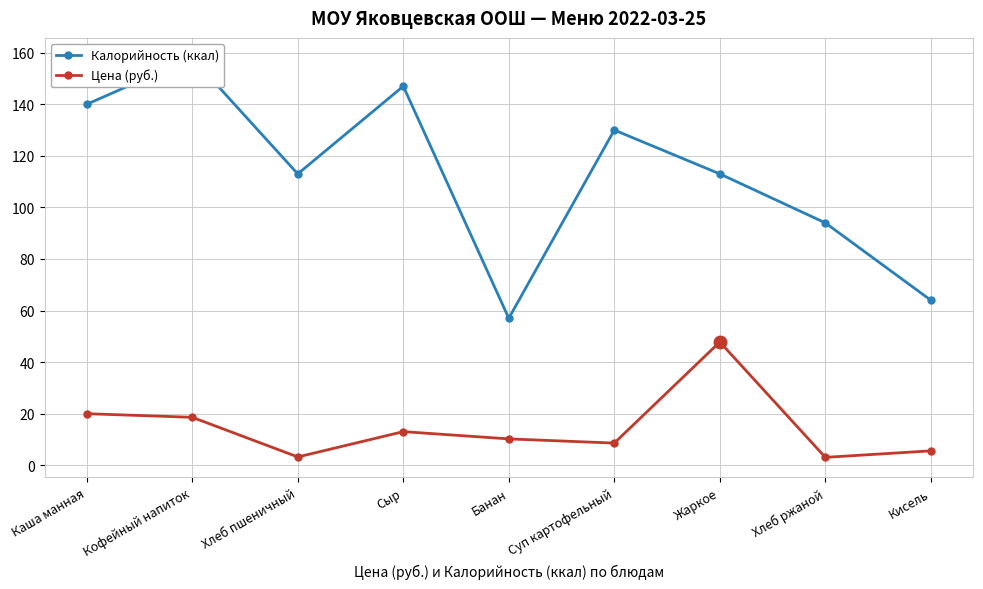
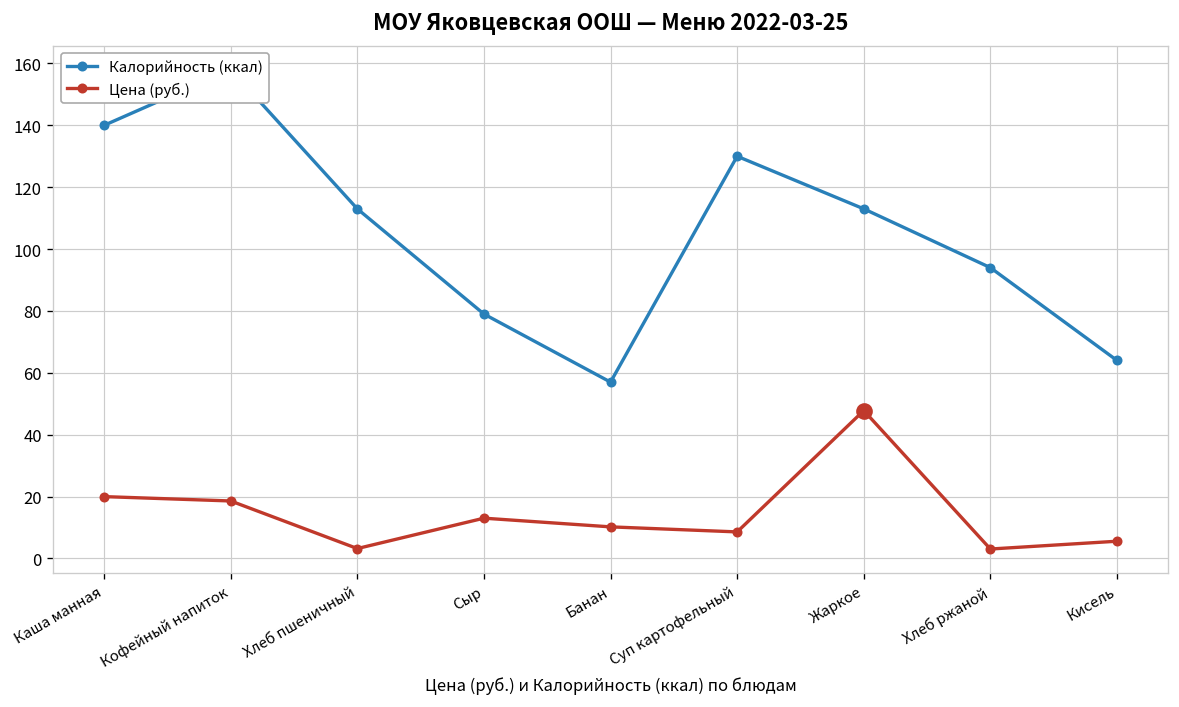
Калорийность (ккал), Сыр: 147 -> 79
